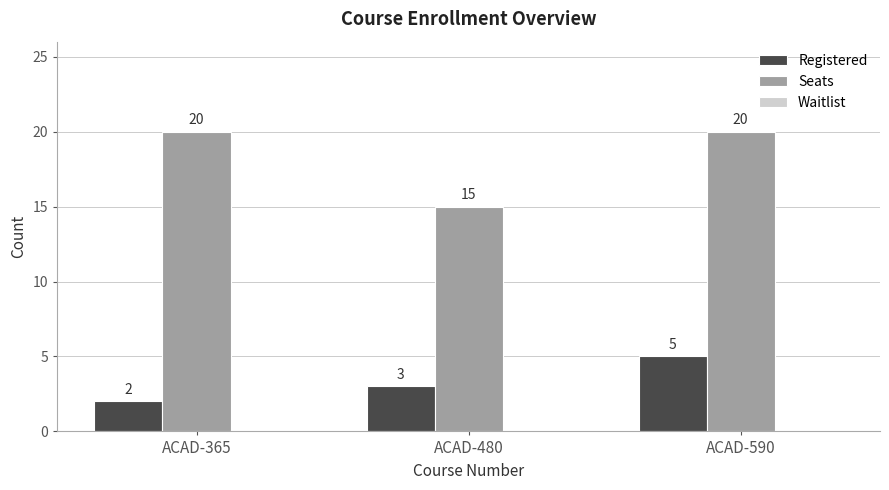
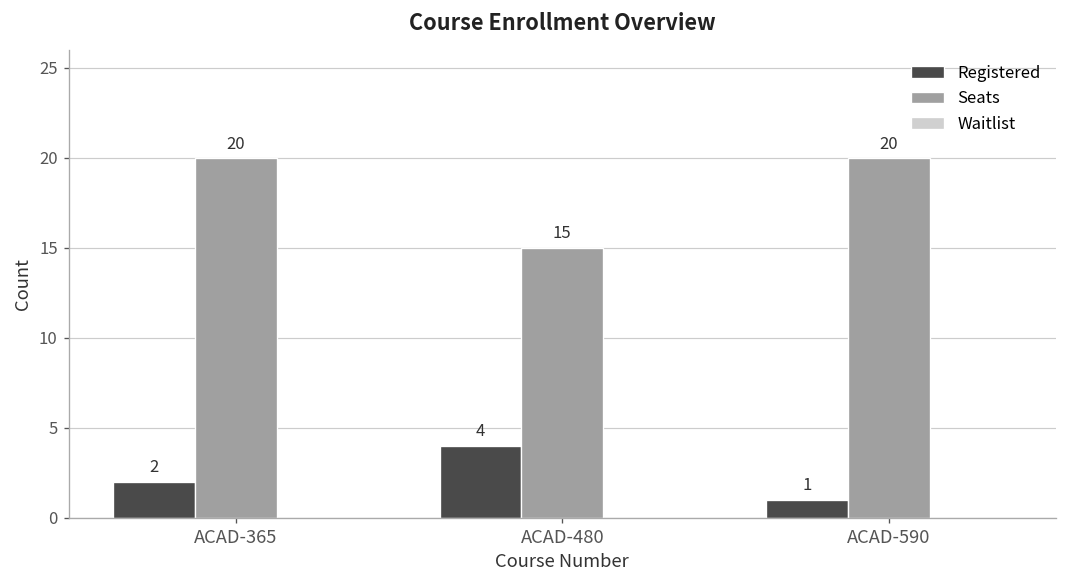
Registered, ACAD-480: 3 -> 4
Registered, ACAD-590: 5 -> 1
